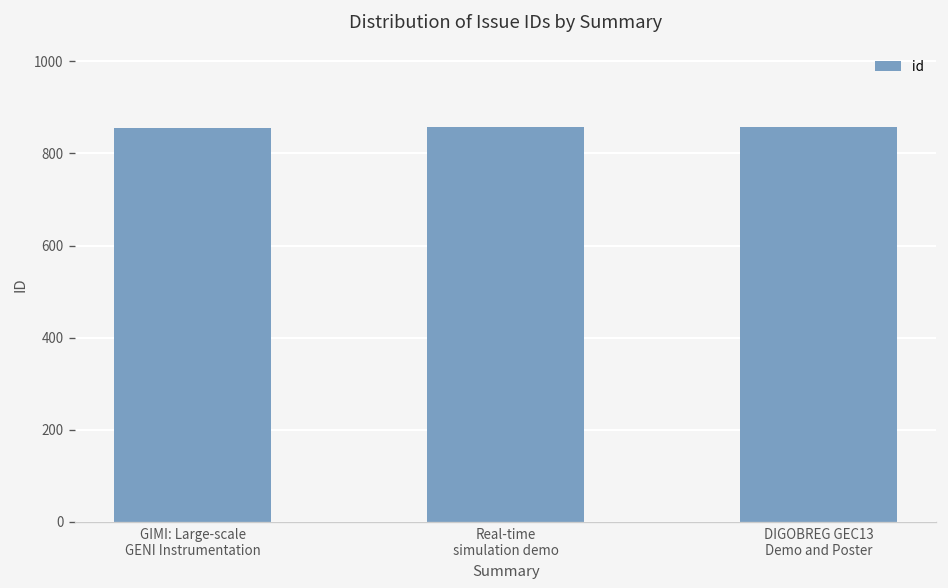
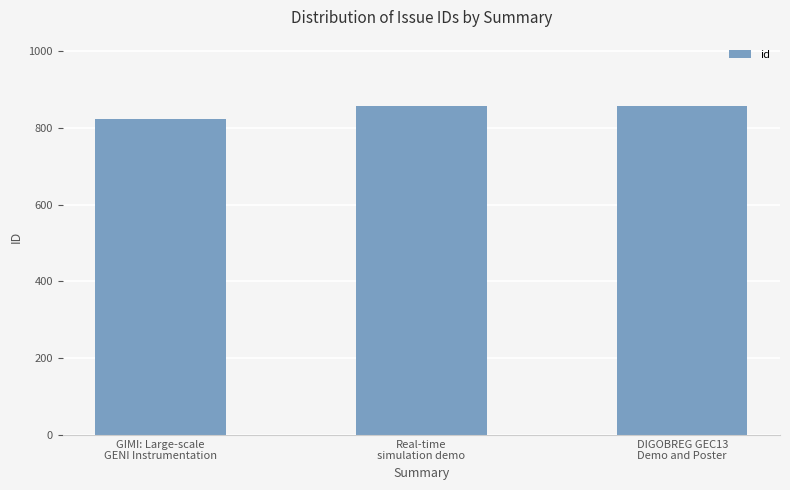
GIMI: Large-scale GENI Instrumentation: 860 -> 820
